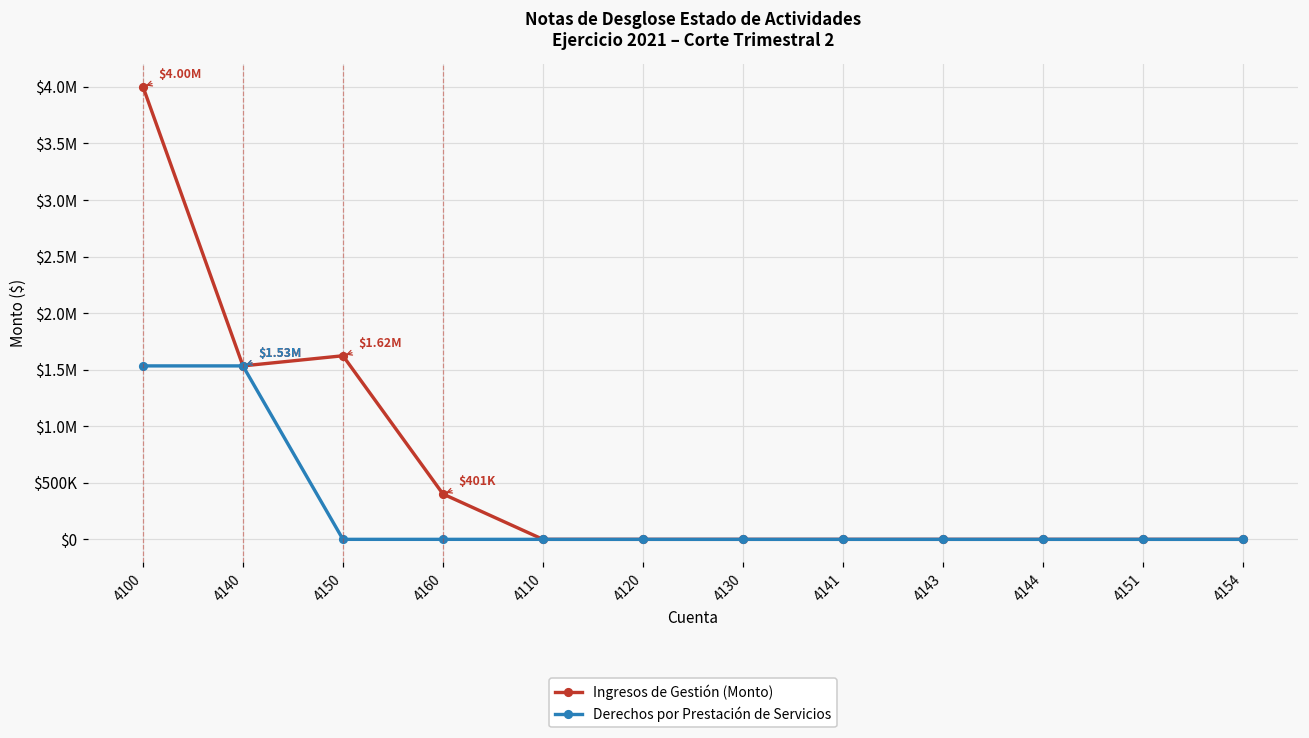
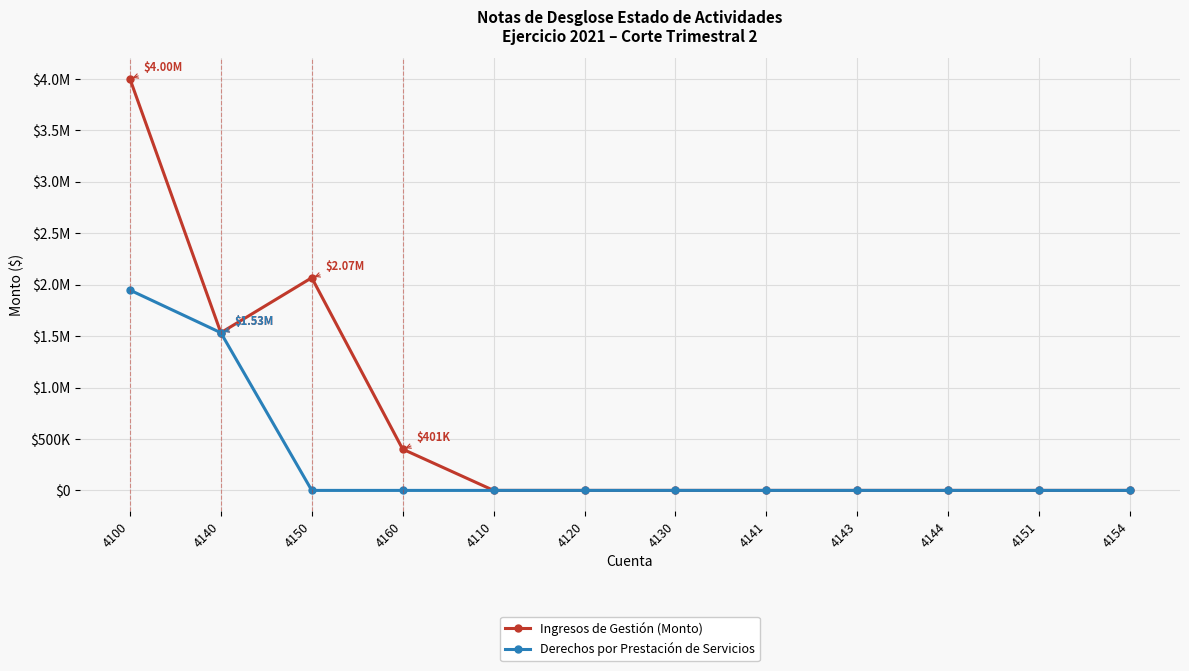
Derechos por Prestación de Servicios, 4100: $1530000 -> $1950000
Ingresos de Gestión (Monto), 4150: $1.62M -> $2.07M
